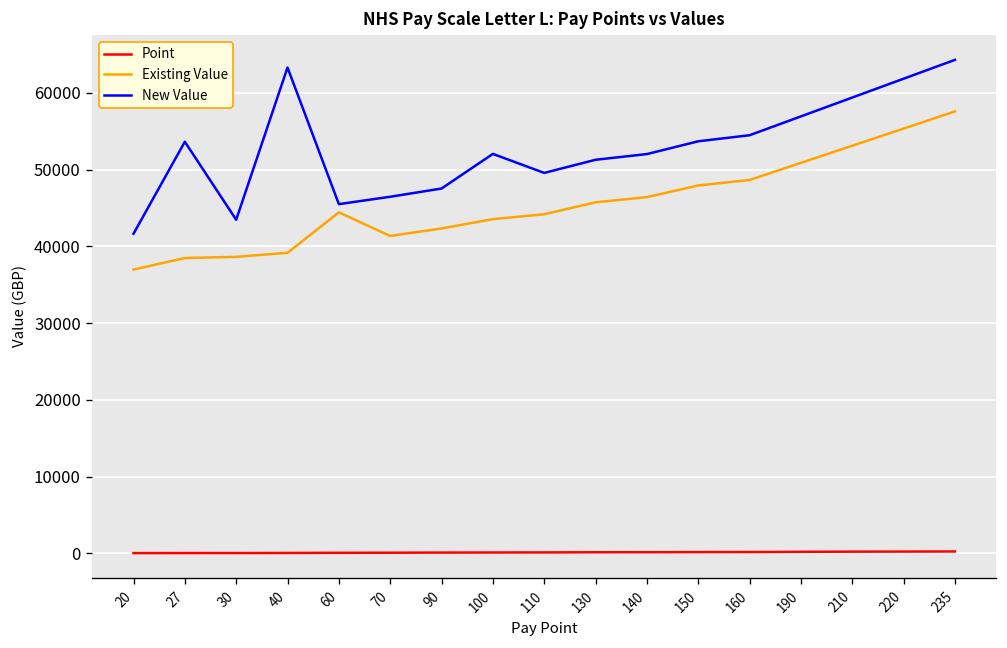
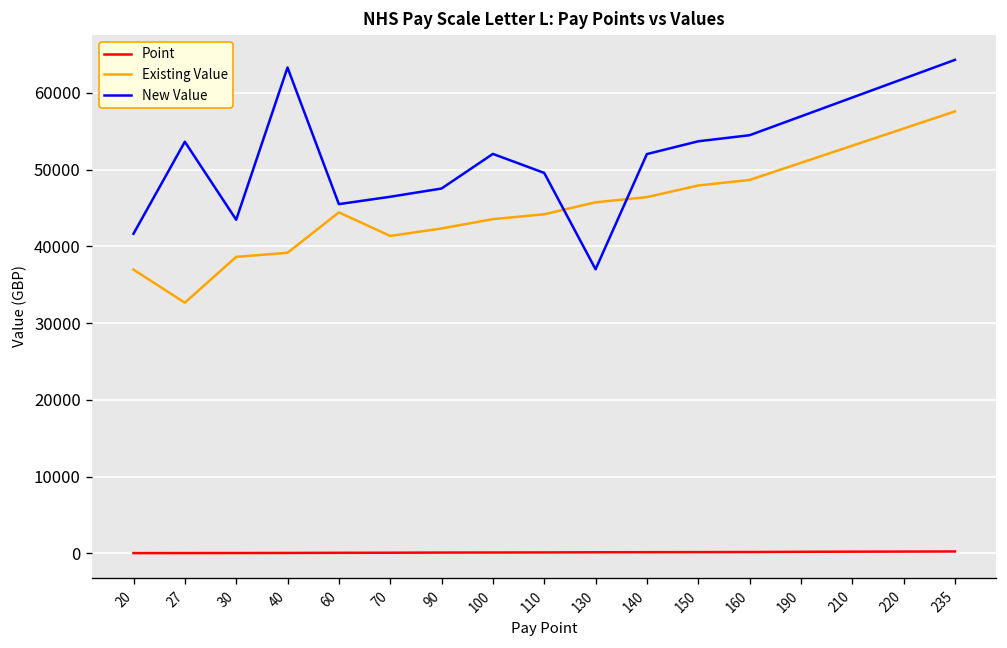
Existing Value, 27: 38000 -> 33000
New Value, 130: 51000 -> 37000
